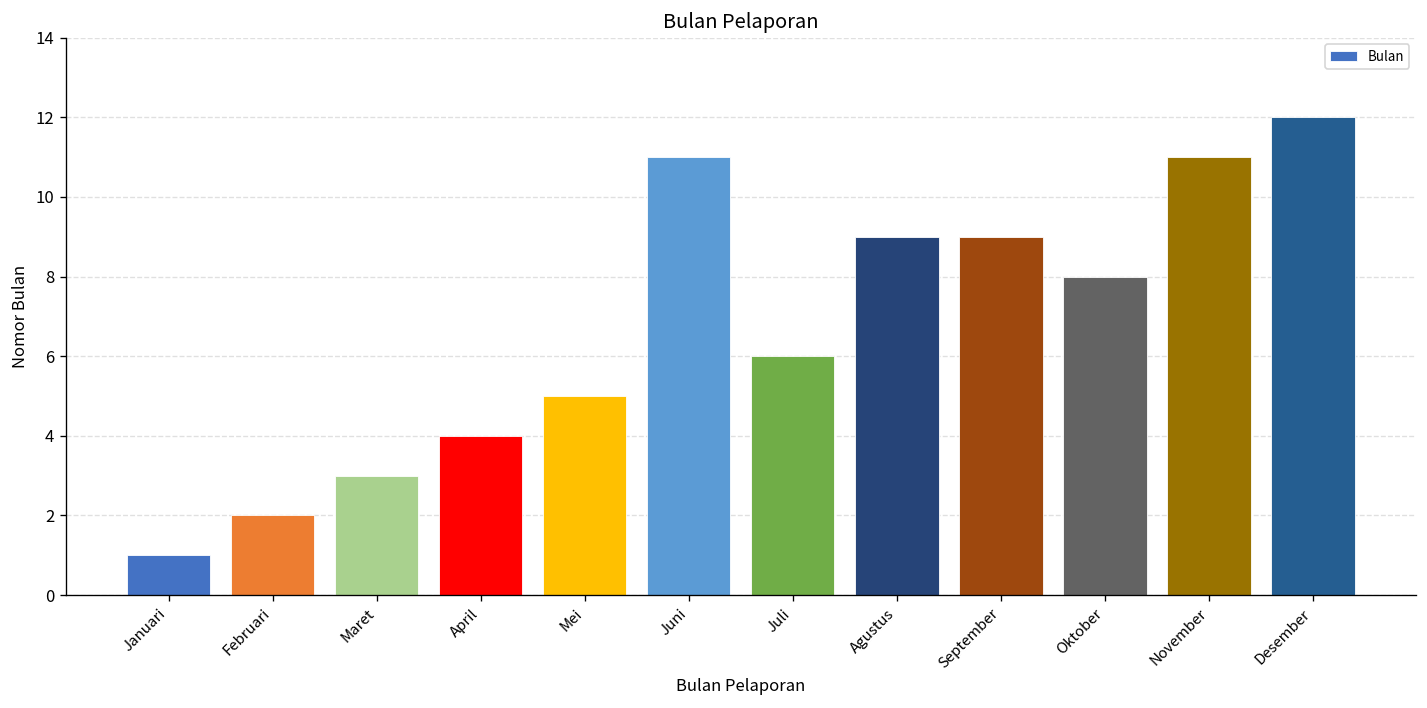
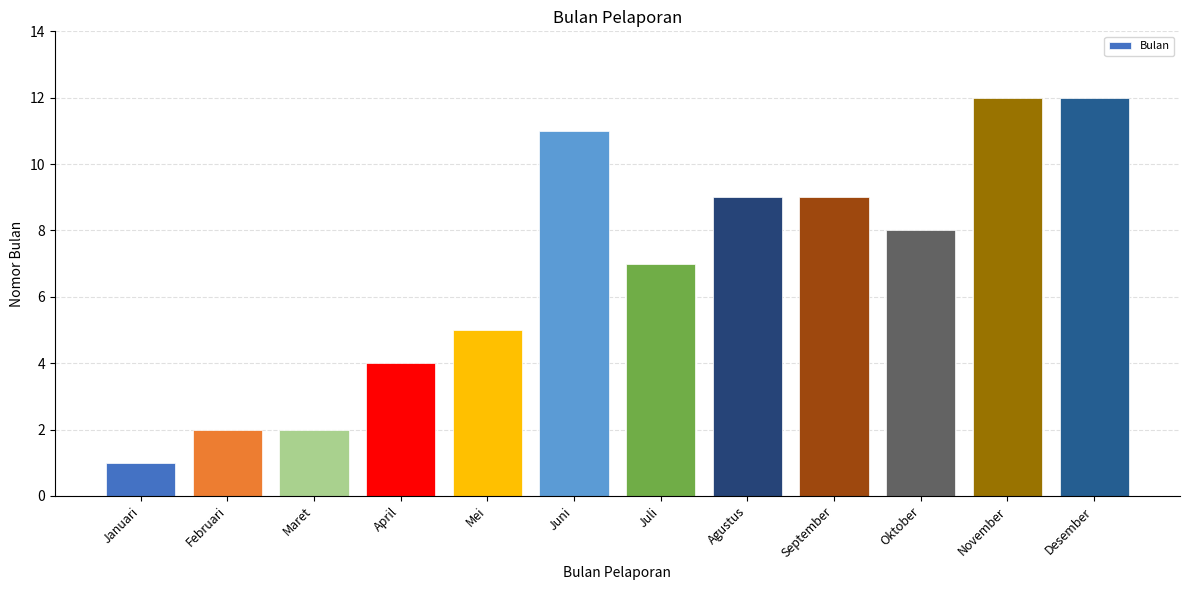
Maret: 3 -> 2
Juli: 6 -> 7
November: 11 -> 12
